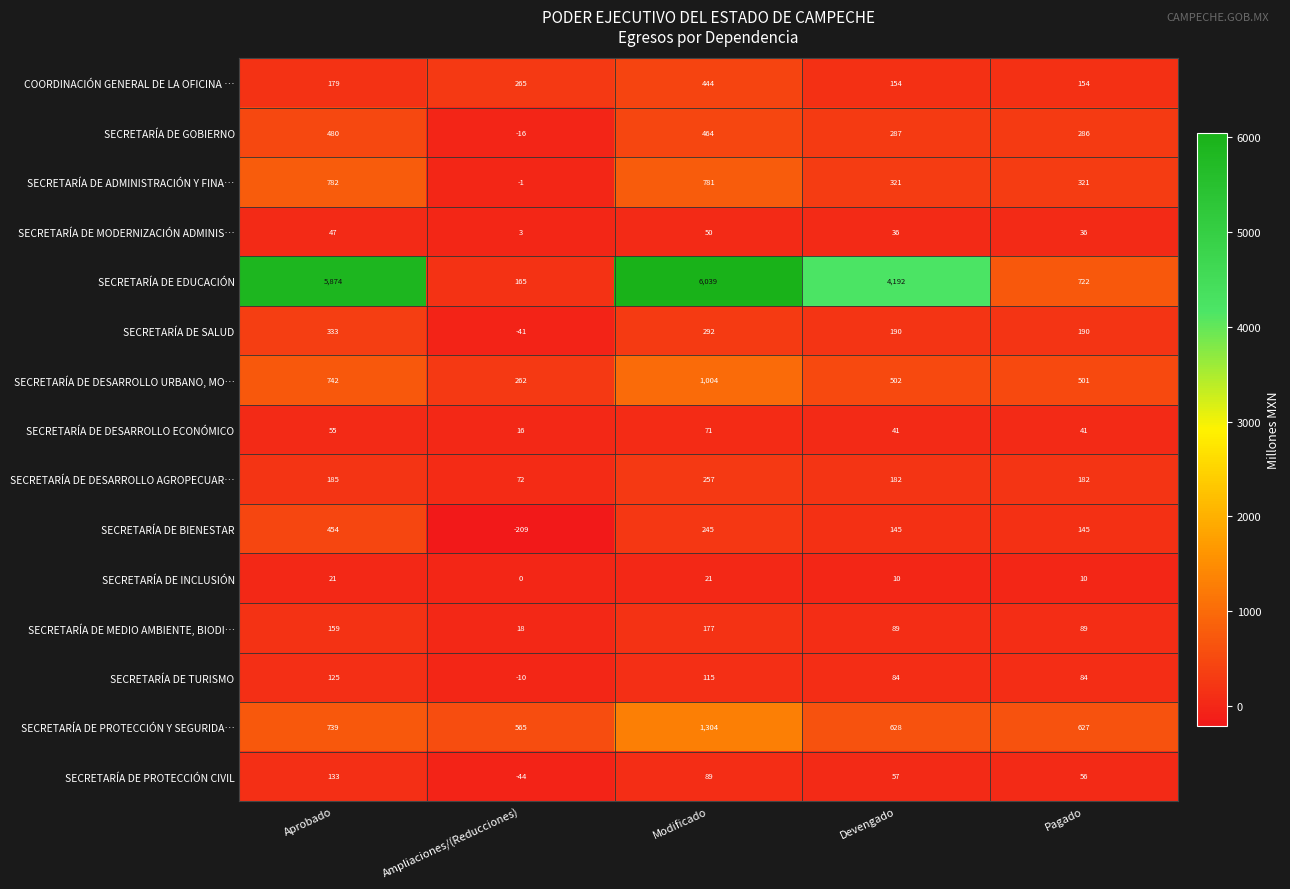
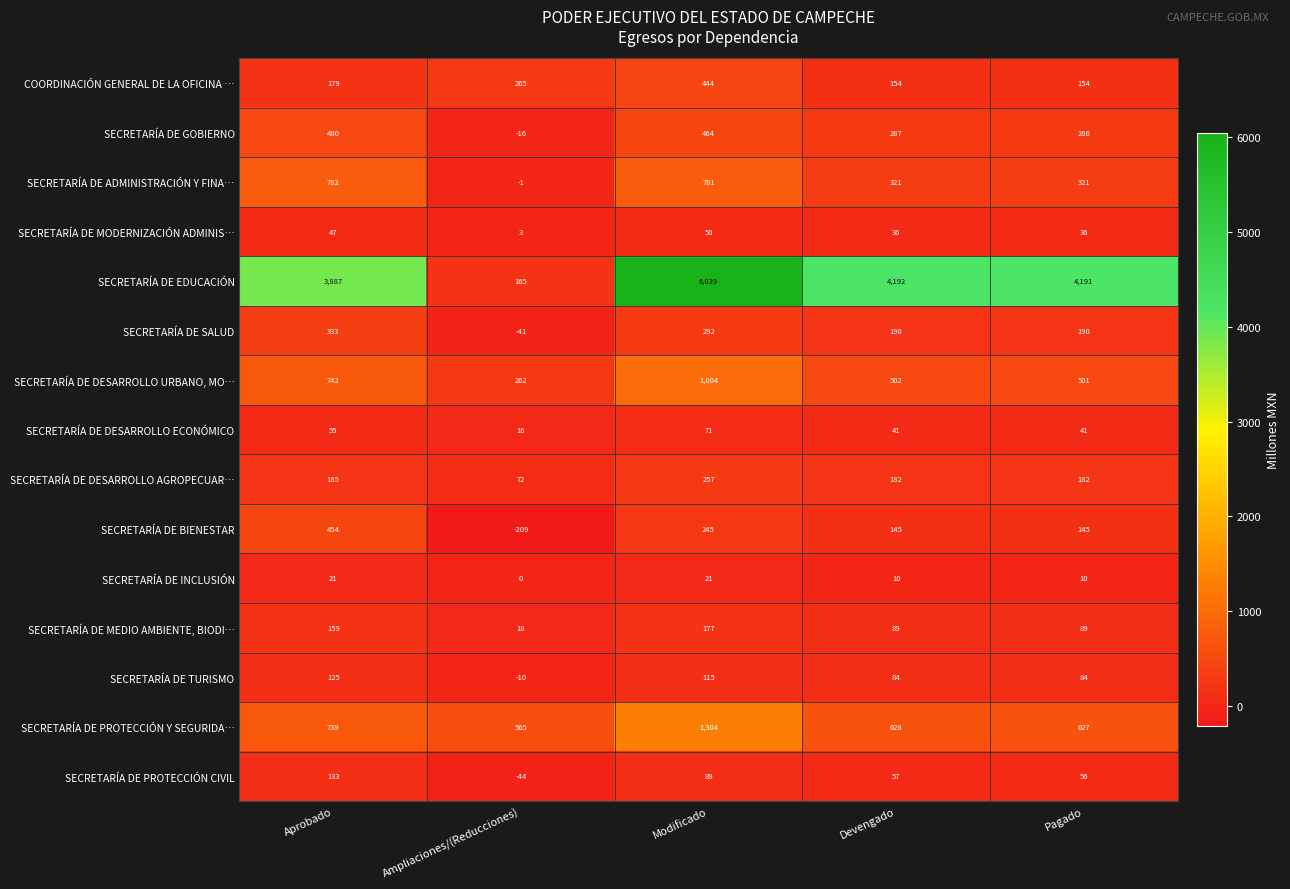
SECRETARÍA DE EDUCACIÓN, Aprobado: 5,874 -> 3,887
SECRETARÍA DE EDUCACIÓN, Pagado: 722 -> 4,191
